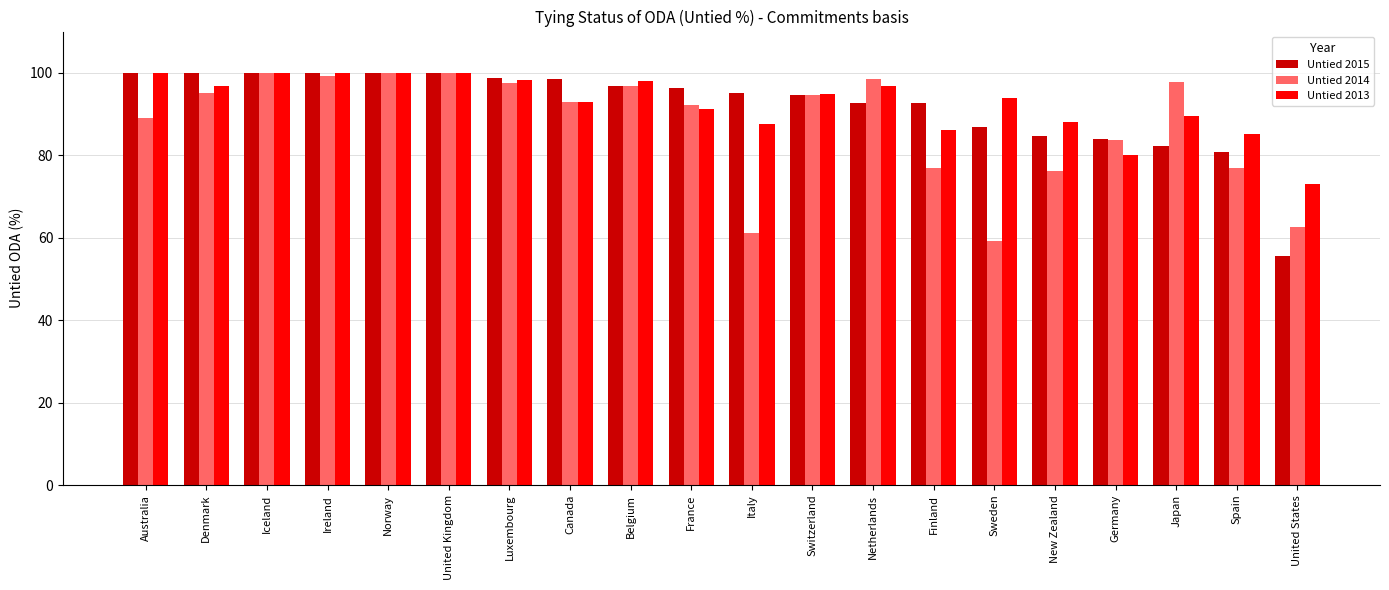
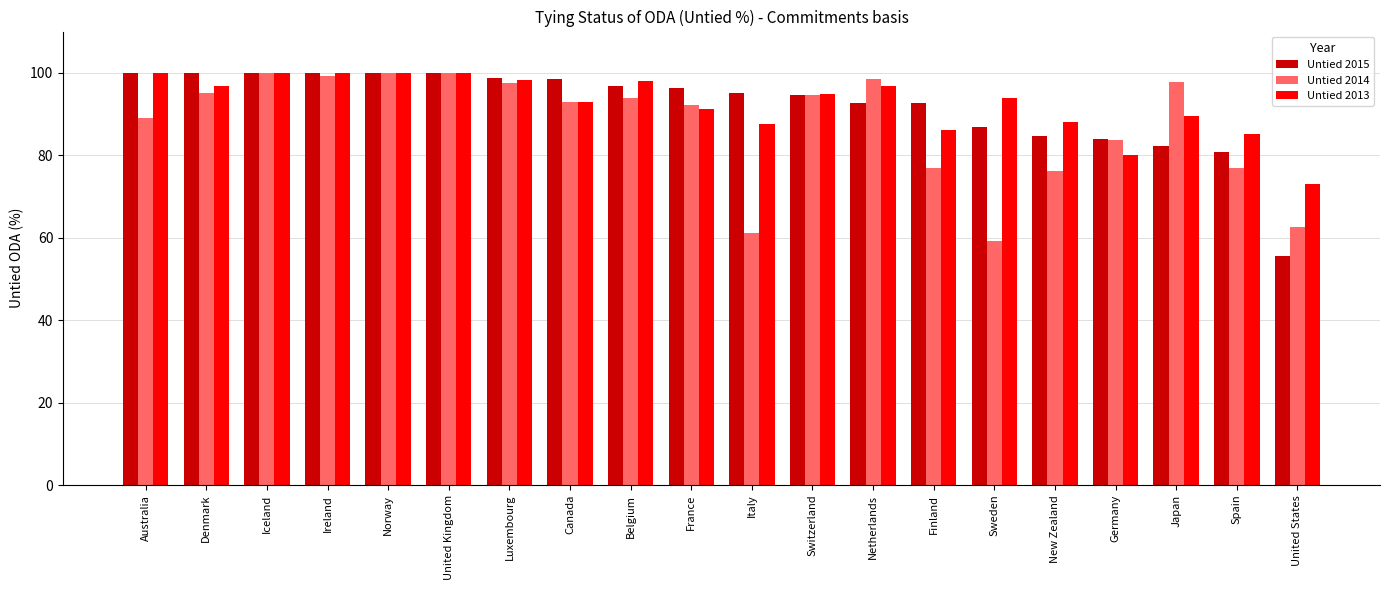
Untied 2014, Belgium: 97 -> 94
